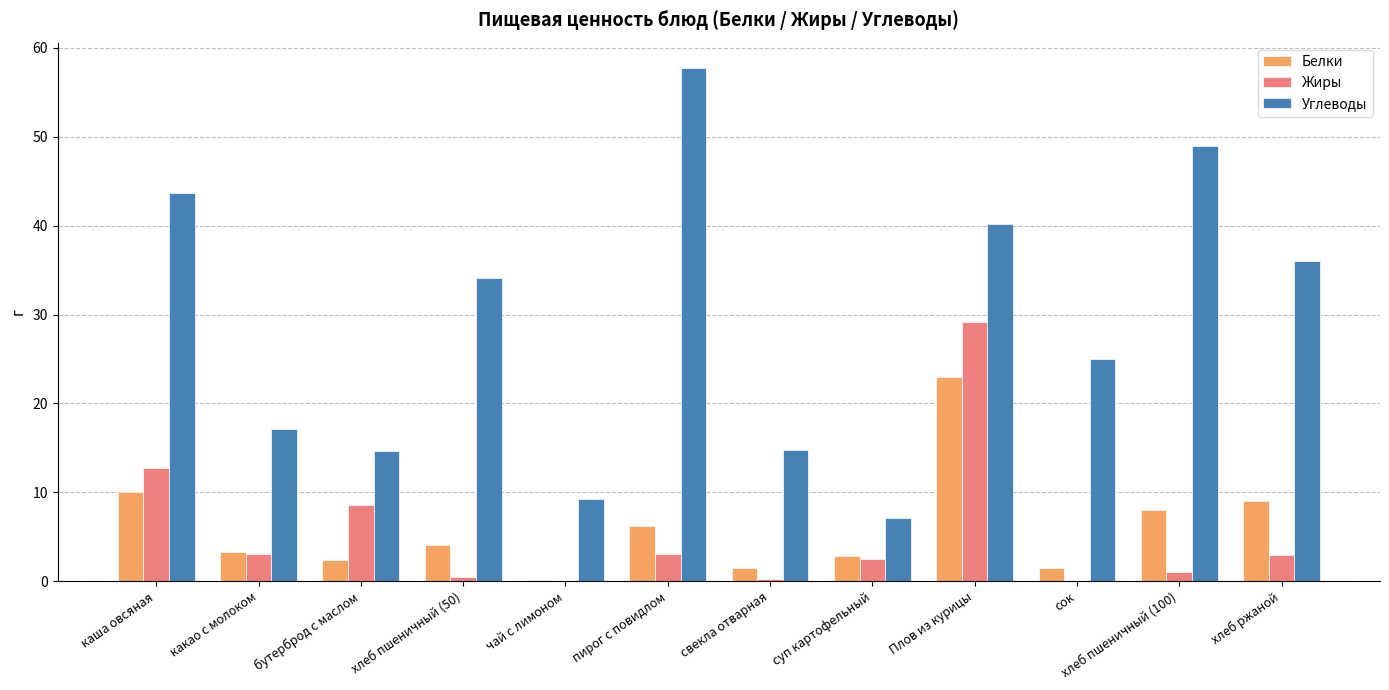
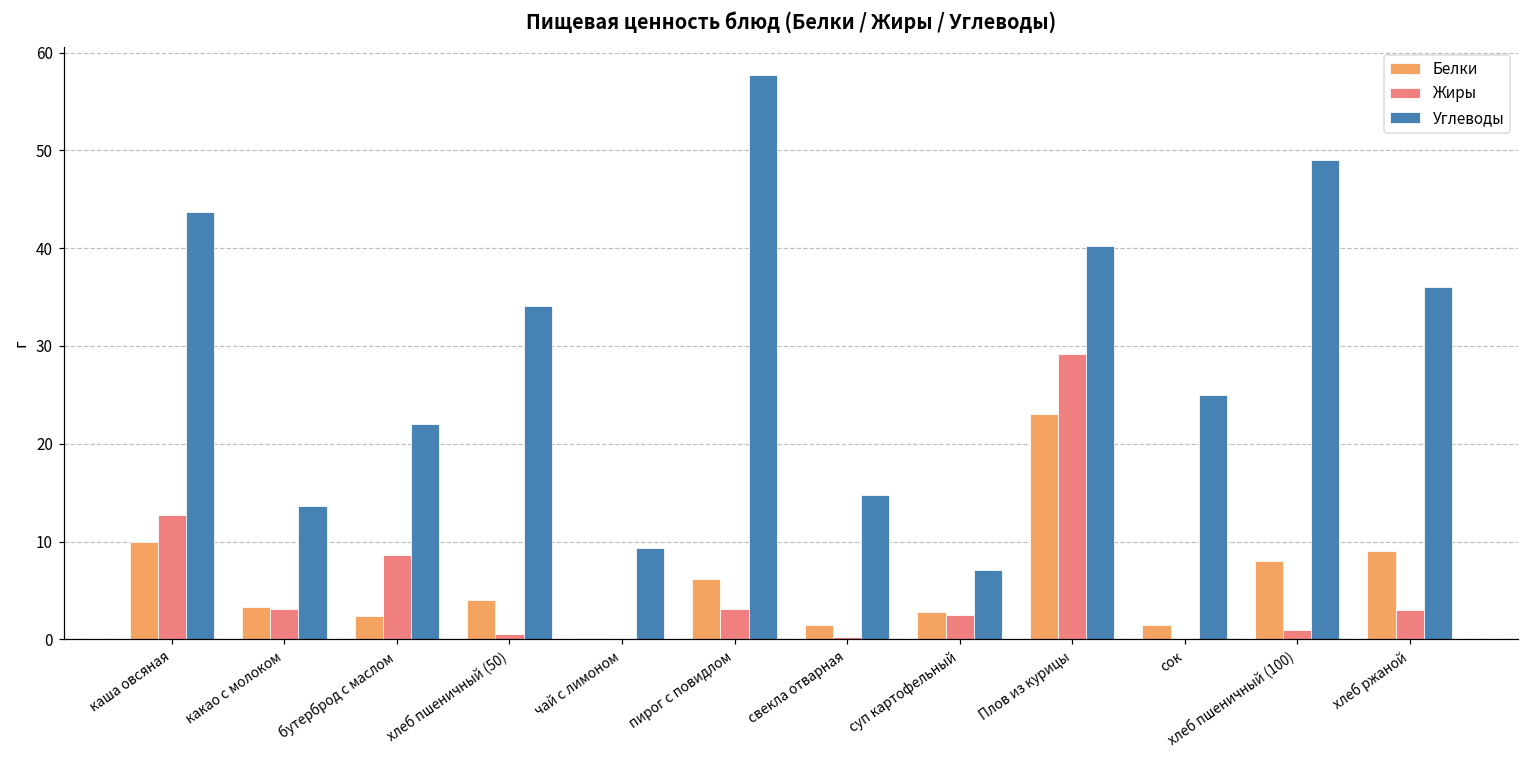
Углеводы, какао с молоком: 17 -> 14
Углеводы, бутерброд с маслом: 15 -> 22
